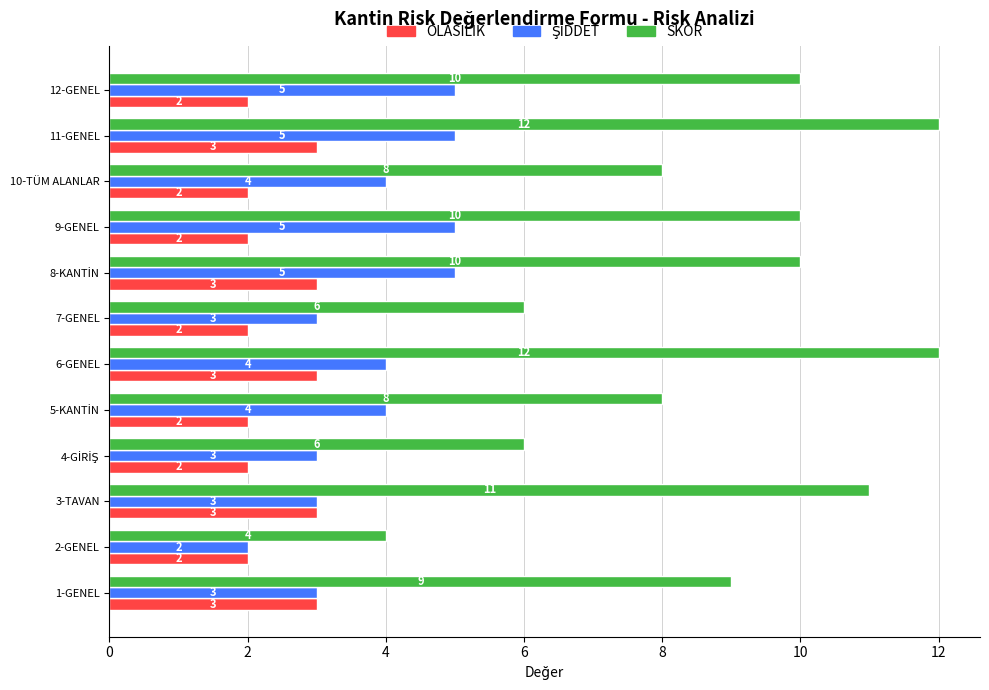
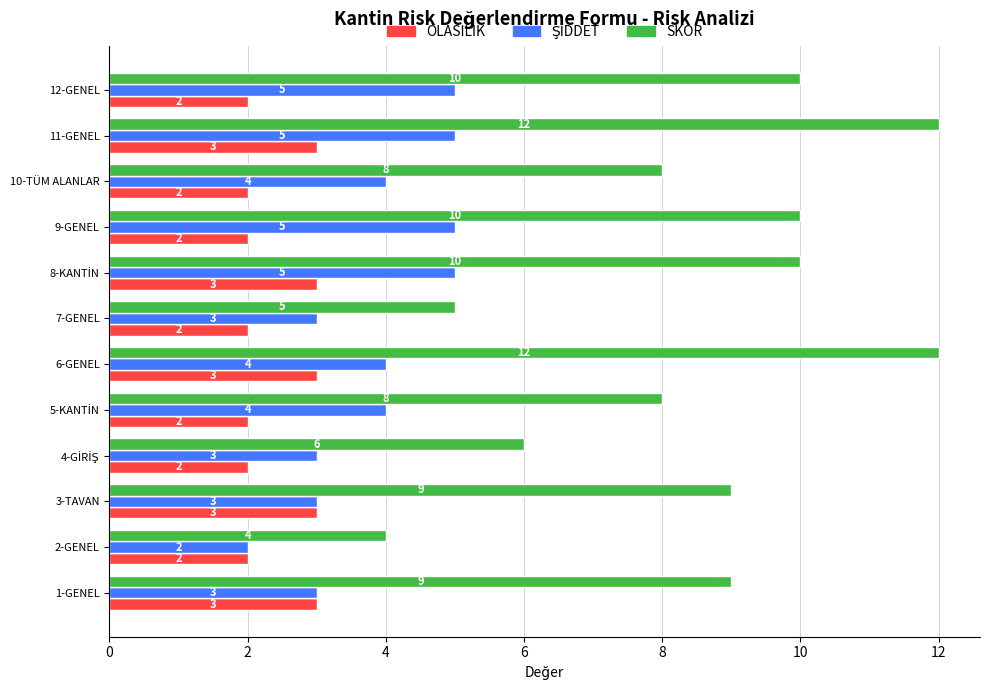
SKOR, 7-GENEL: 6 -> 5
SKOR, 3-TAVAN: 11 -> 9
